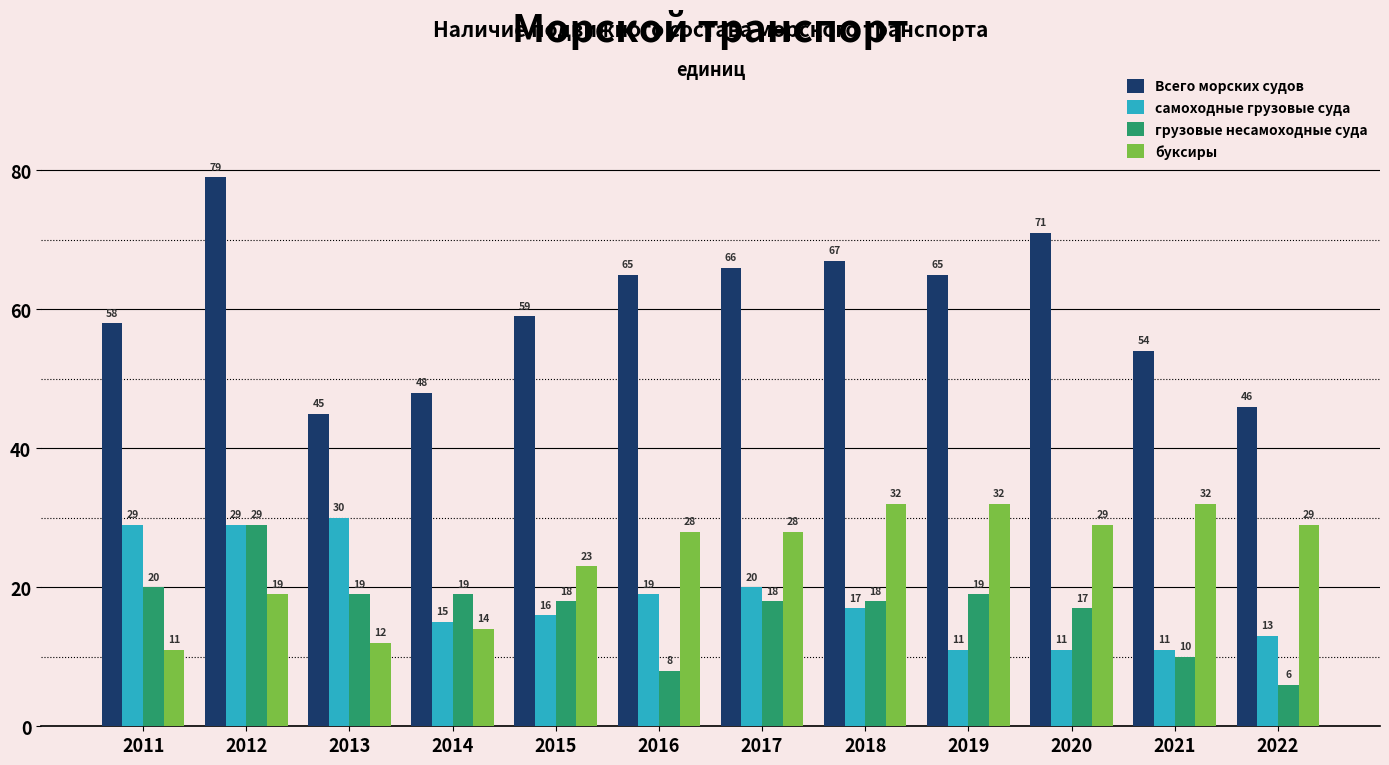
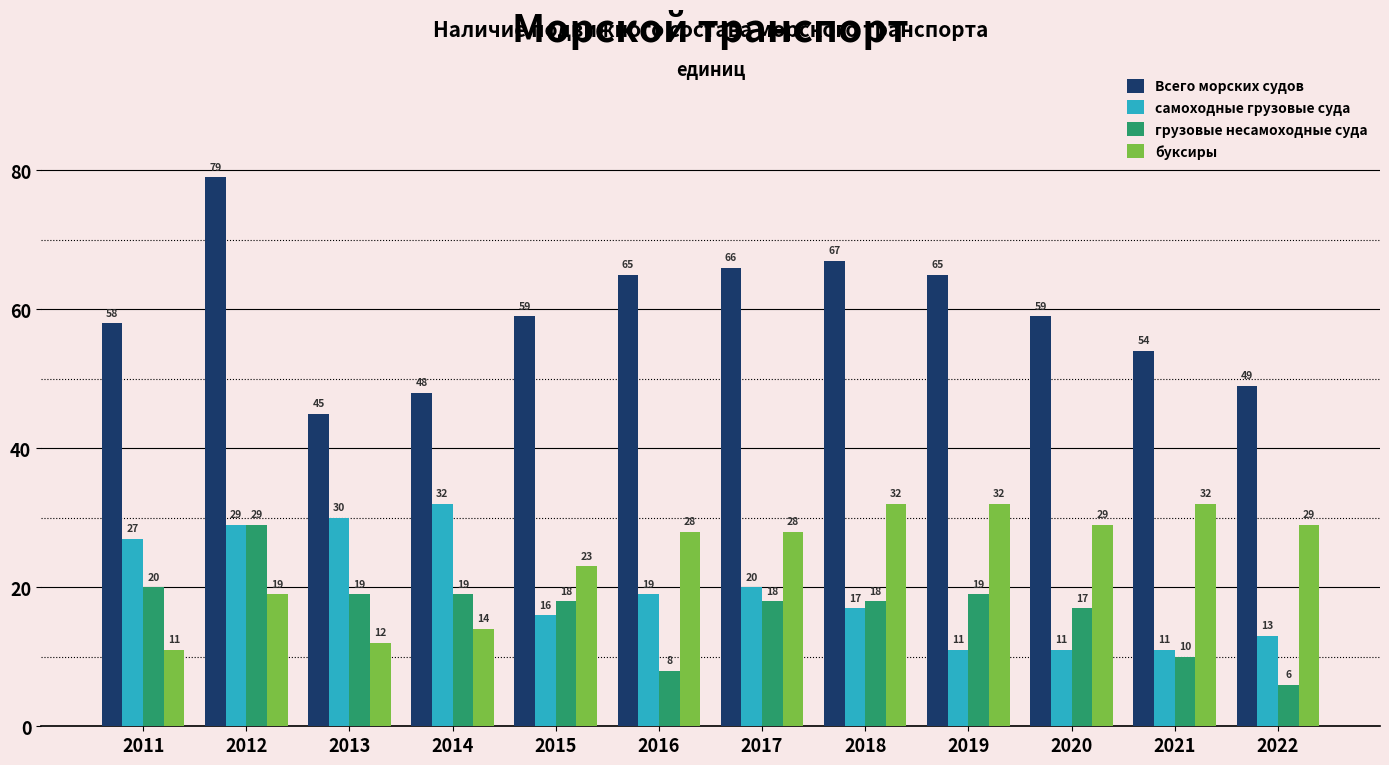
самоходные грузовые суда, 2011: 29 -> 27
самоходные грузовые суда, 2014: 15 -> 32
Всего морских судов, 2020: 71 -> 59
Всего морских судов, 2022: 46 -> 49
